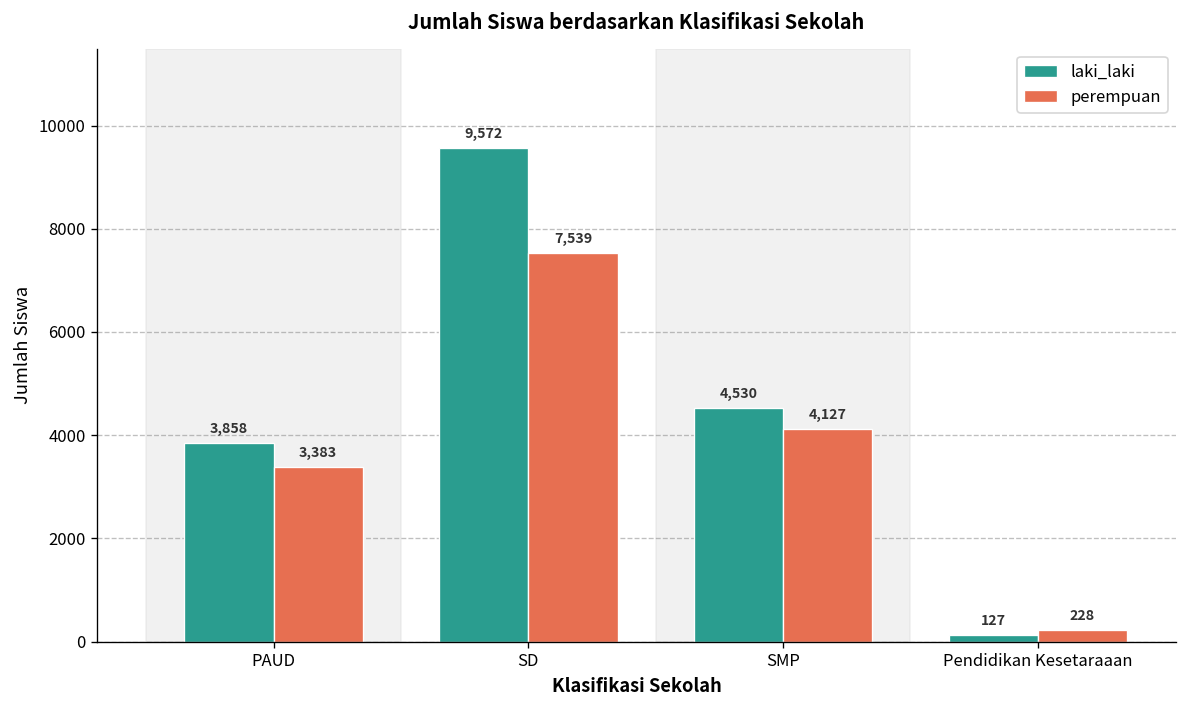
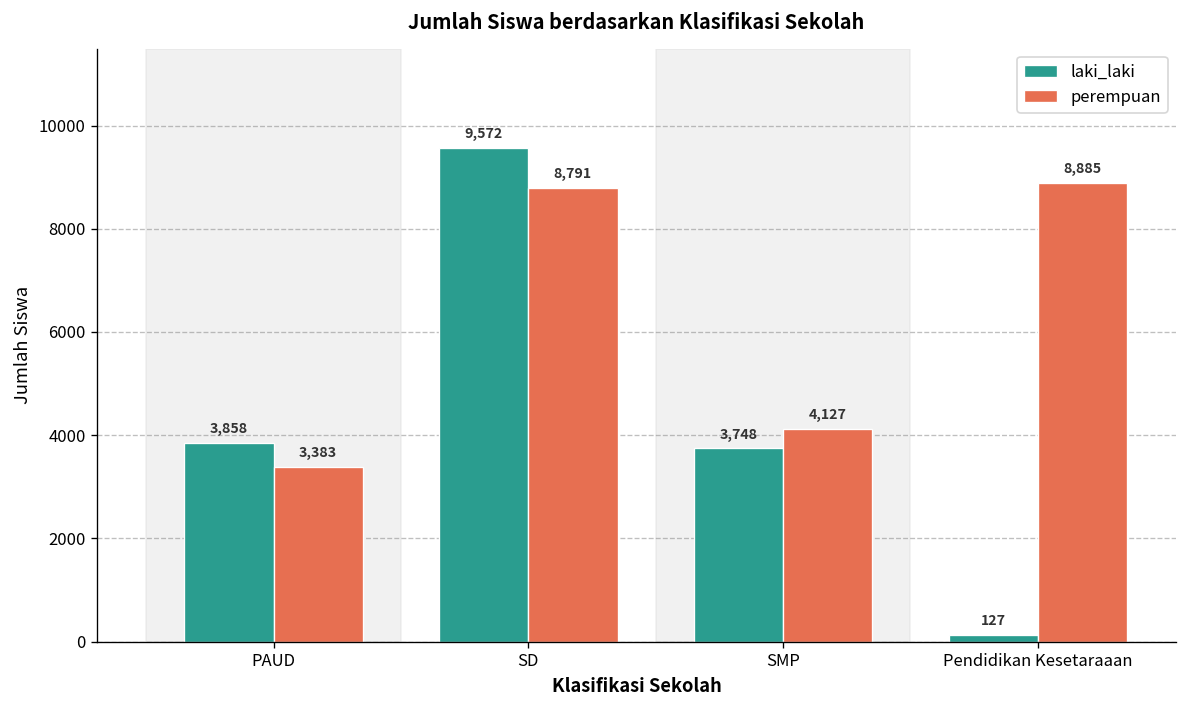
perempuan, SD: 7,539 -> 8,791
laki_laki, SMP: 4,530 -> 3,748
perempuan, Pendidikan Kesetaraaan: 228 -> 8,885
